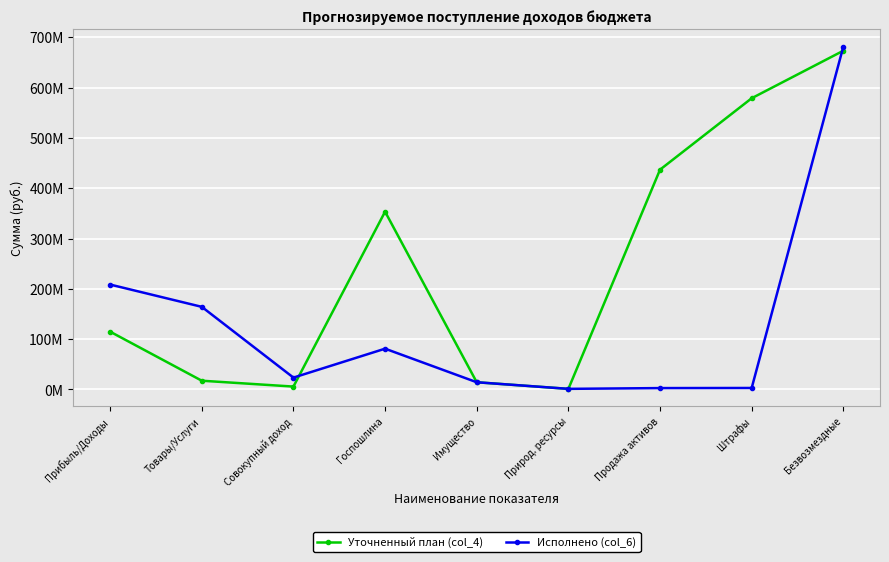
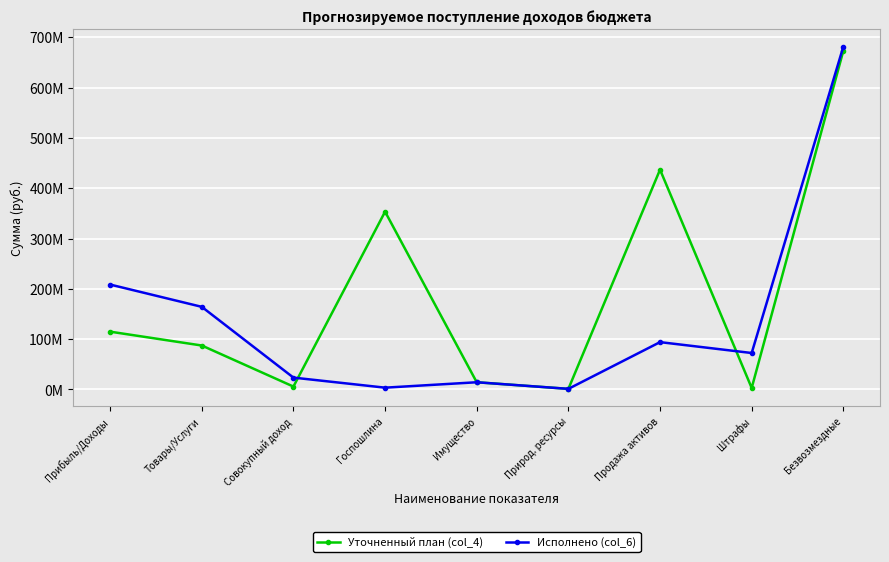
Уточненный план (col_4), Товары/Услуги: 20000000 -> 90000000
Исполнено (col_6), Госпошлина: 80000000 -> 0
Исполнено (col_6), Продажа активов: 0 -> 90000000
Уточненный план (col_4), Штрафы: 580000000 -> 0
Исполнено (col_6), Штрафы: 0 -> 70000000
